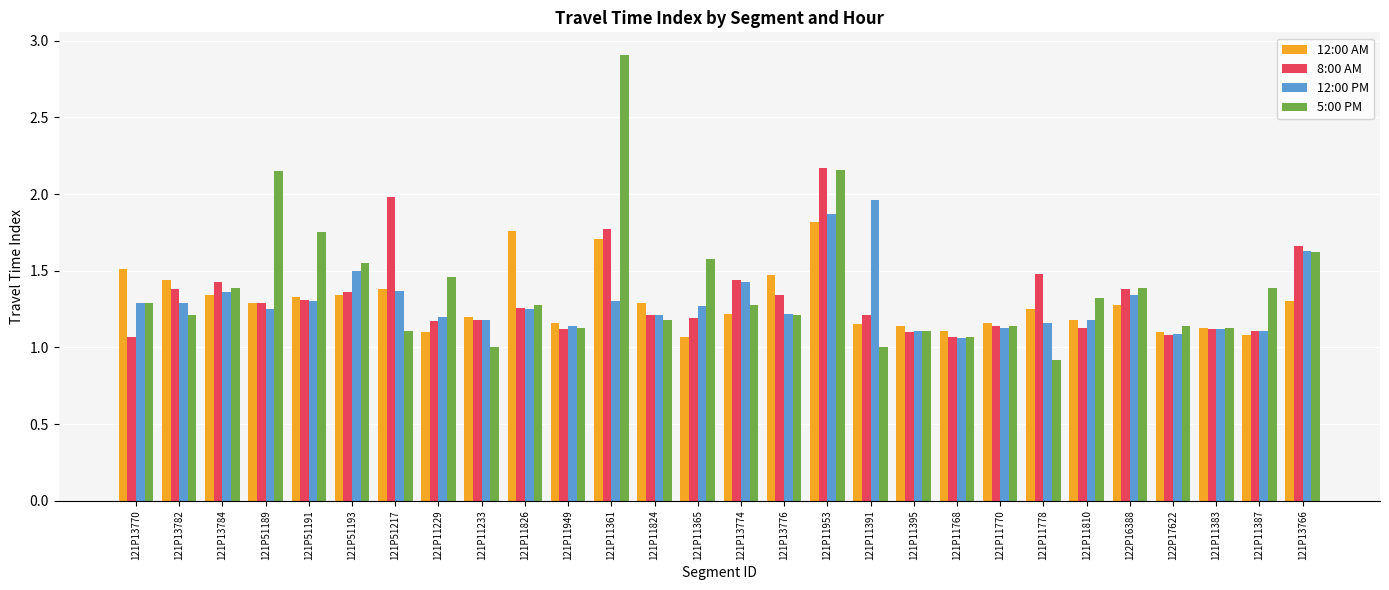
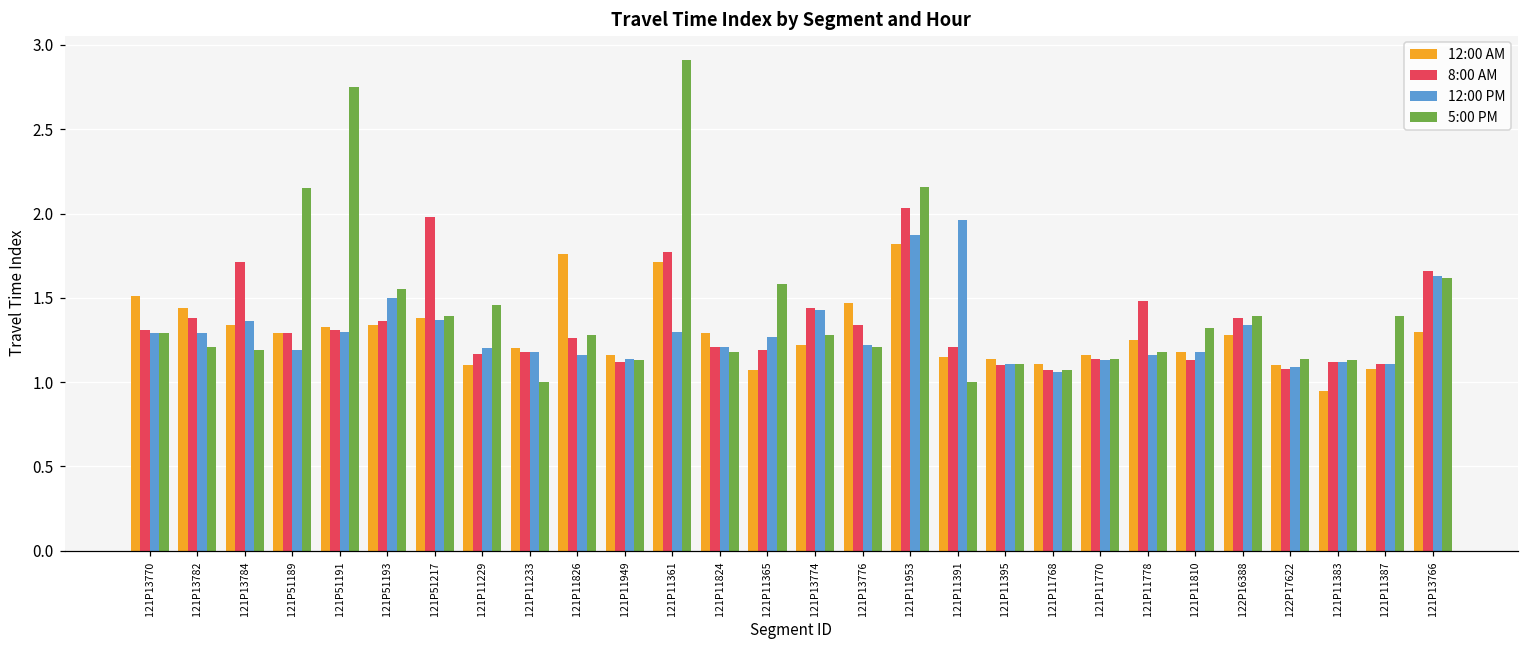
8:00 AM, 121P13770: 1.07 -> 1.31
8:00 AM, 121P13784: 1.43 -> 1.71
5:00 PM, 121P13784: 1.39 -> 1.19
12:00 PM, 121P51189: 1.25 -> 1.19
5:00 PM, 121P51191: 1.75 -> 2.75
5:00 PM, 121P51217: 1.11 -> 1.39
12:00 PM, 121P11826: 1.25 -> 1.16
8:00 AM, 121P11953: 2.17 -> 2.03
5:00 PM, 121P11778: 0.92 -> 1.18
12:00 AM, 121P11383: 1.13 -> 0.95
